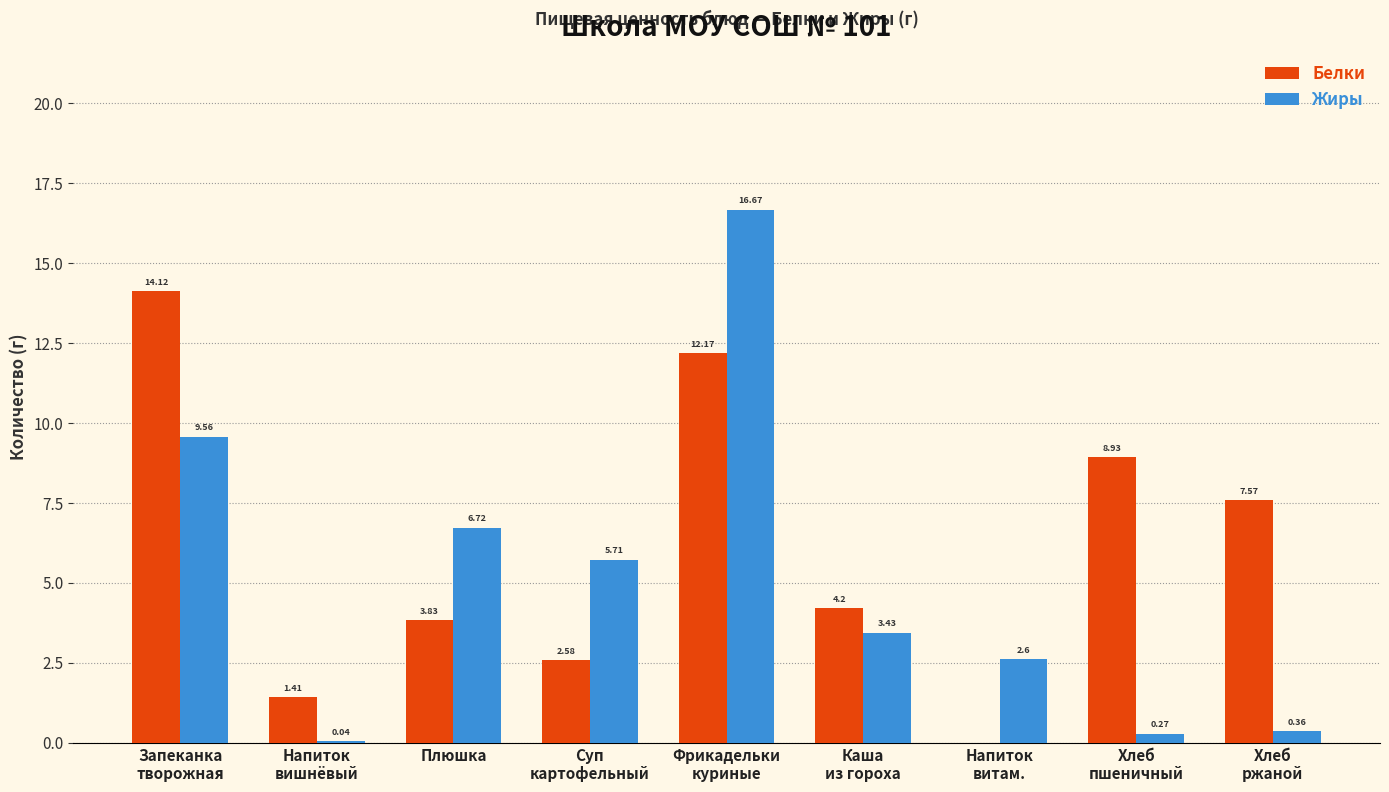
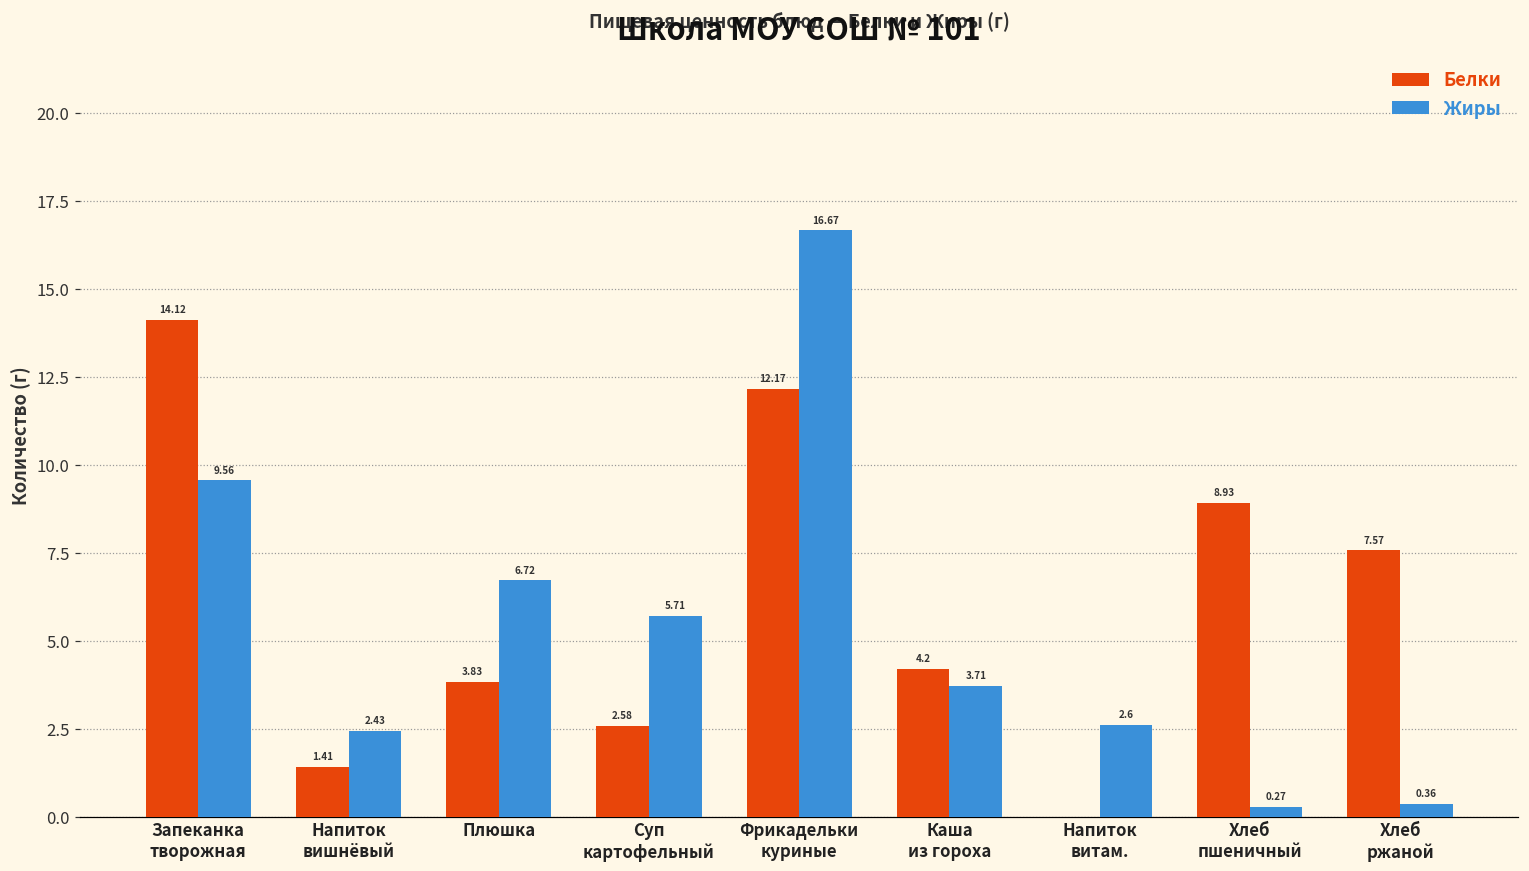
Жиры, Напиток вишнёвый: 0.04 -> 2.43
Жиры, Каша из гороха: 3.43 -> 3.71
